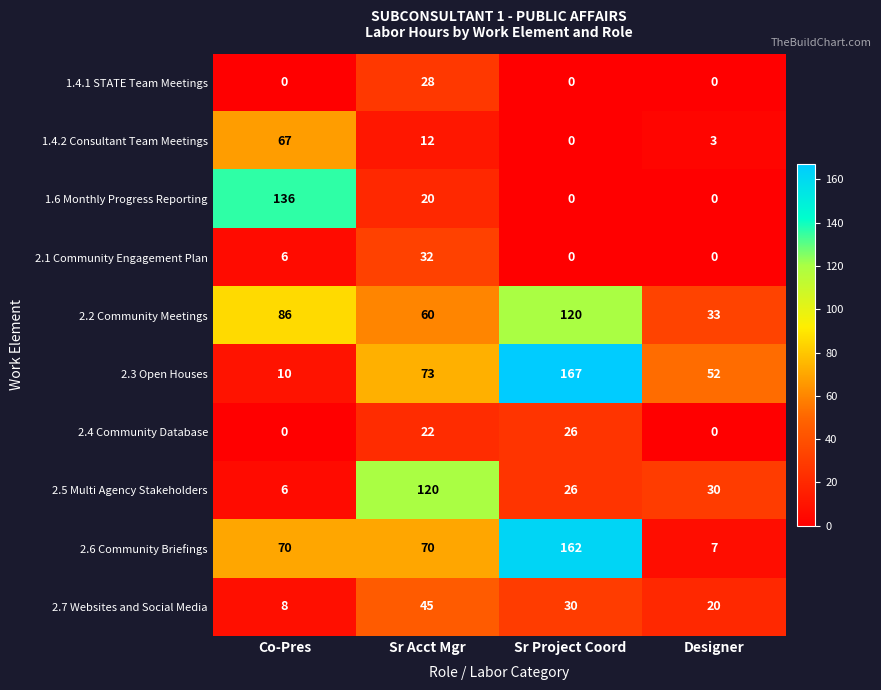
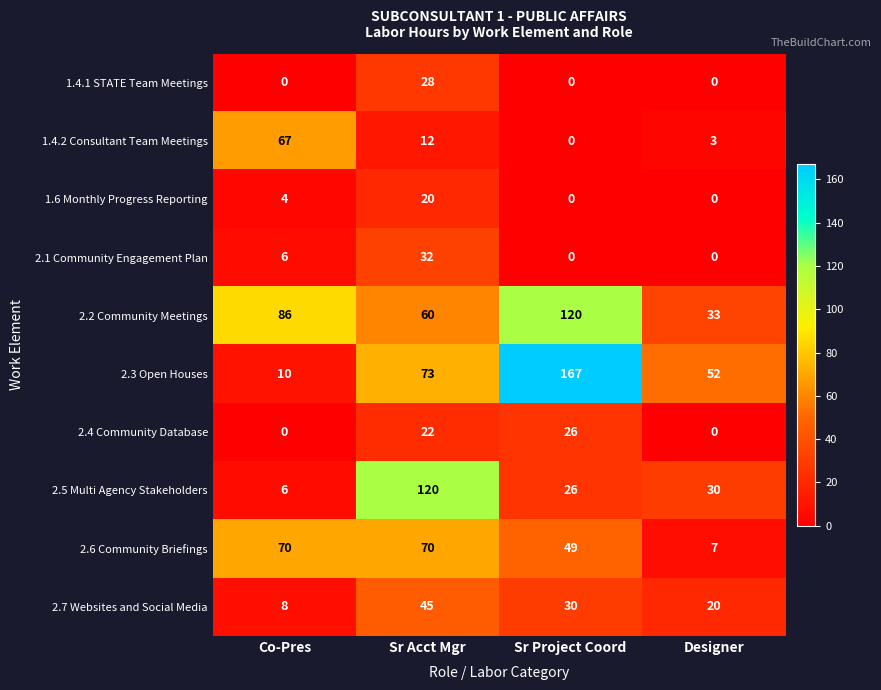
1.6 Monthly Progress Reporting, Co-Pres: 136 -> 4
2.6 Community Briefings, Sr Project Coord: 162 -> 49
